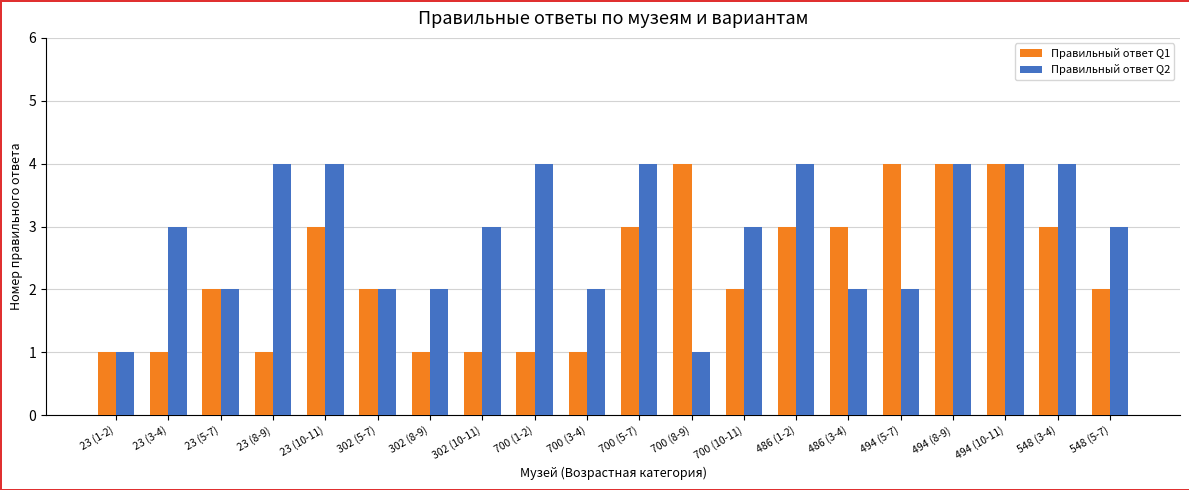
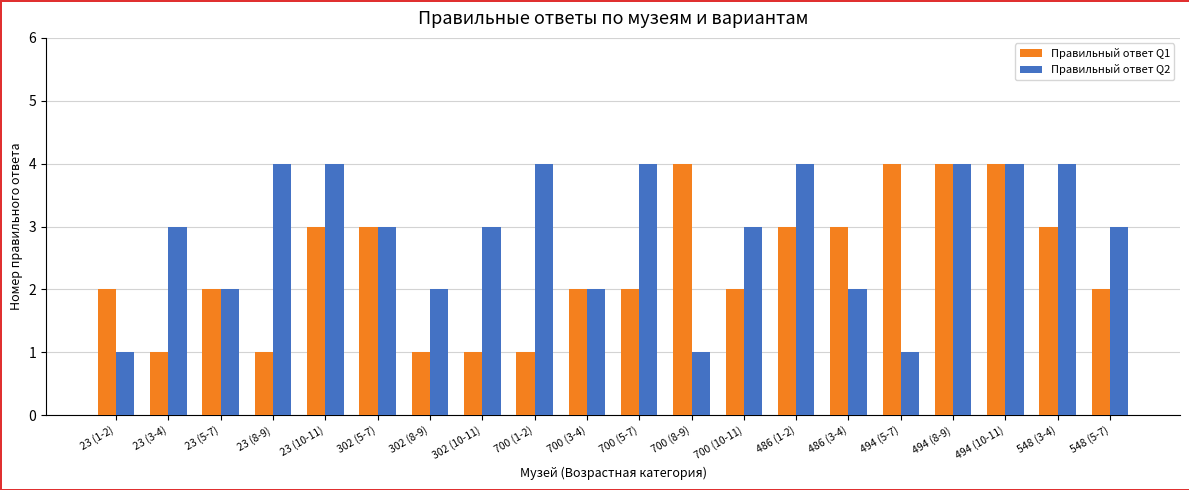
Правильный ответ Q1, 23 (1-2): 1 -> 2
Правильный ответ Q1, 302 (5-7): 2 -> 3
Правильный ответ Q2, 302 (5-7): 2 -> 3
Правильный ответ Q1, 700 (3-4): 1 -> 2
Правильный ответ Q1, 700 (5-7): 3 -> 2
Правильный ответ Q2, 494 (5-7): 2 -> 1
